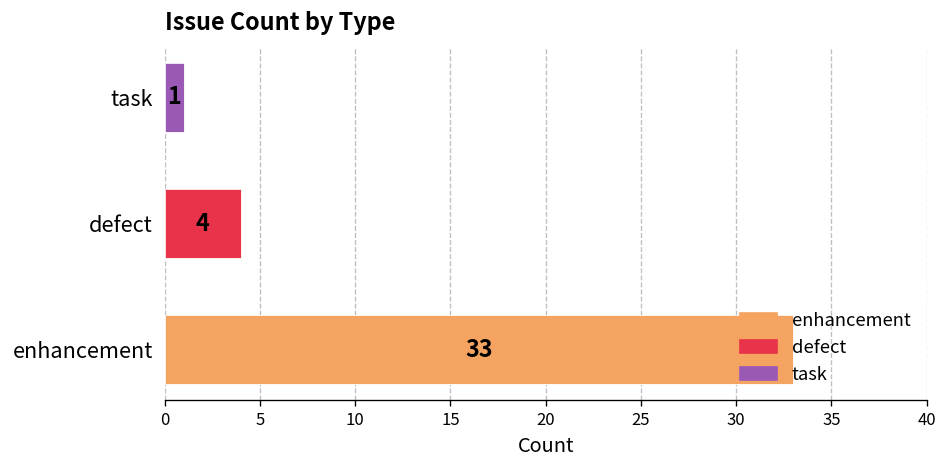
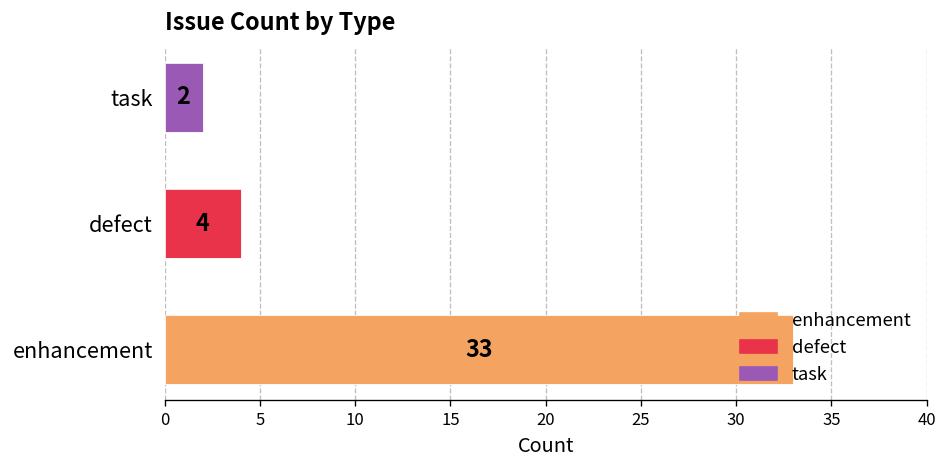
task, task: 1 -> 2
